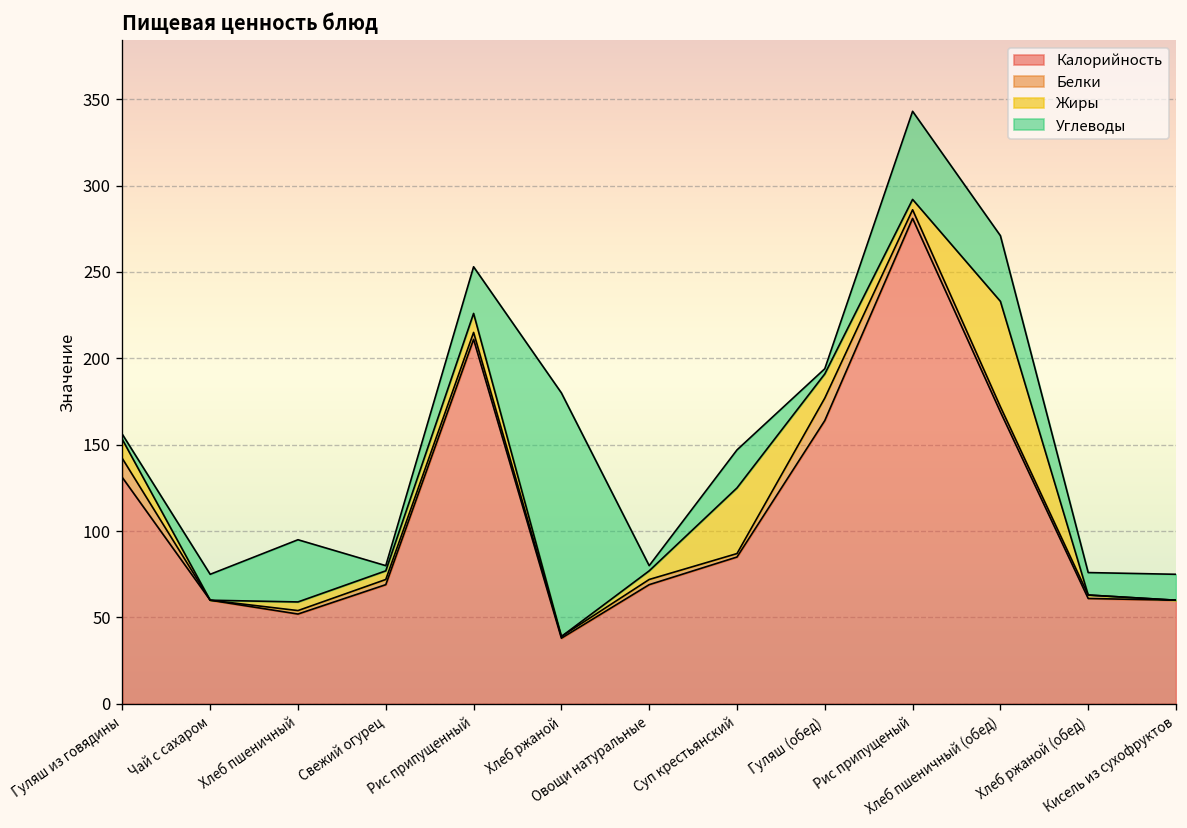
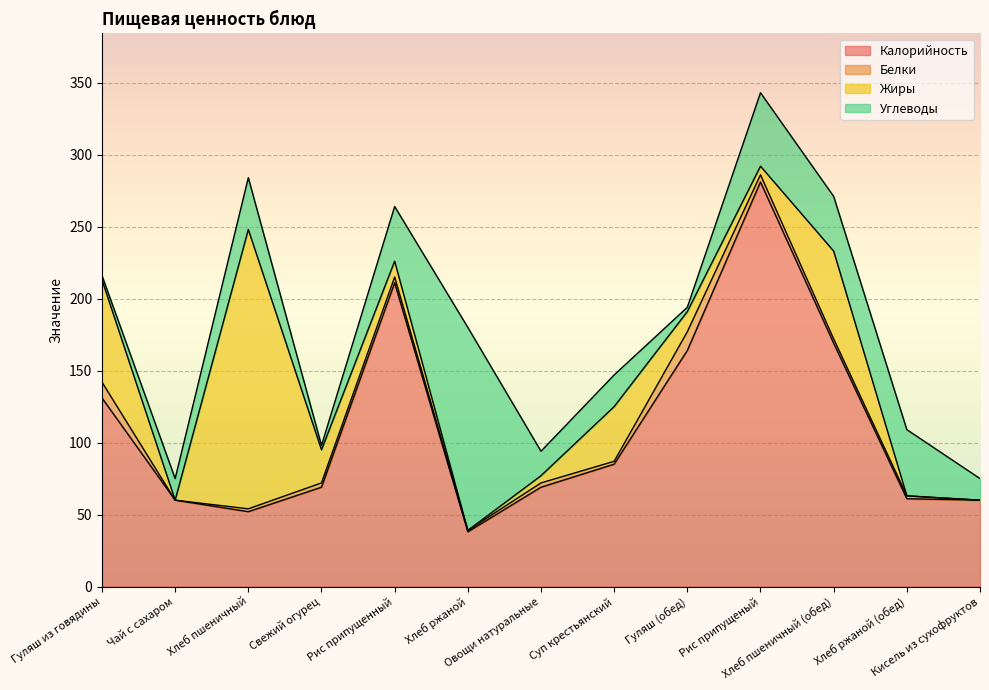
Жиры, Гуляш из говядины: 11 -> 71
Жиры, Хлеб пшеничный: 5 -> 194
Жиры, Свежий огурец: 5 -> 23
Углеводы, Рис припущенный: 27 -> 38
Углеводы, Овощи натуральные: 3 -> 17
Углеводы, Хлеб ржаной (обед): 13 -> 46
